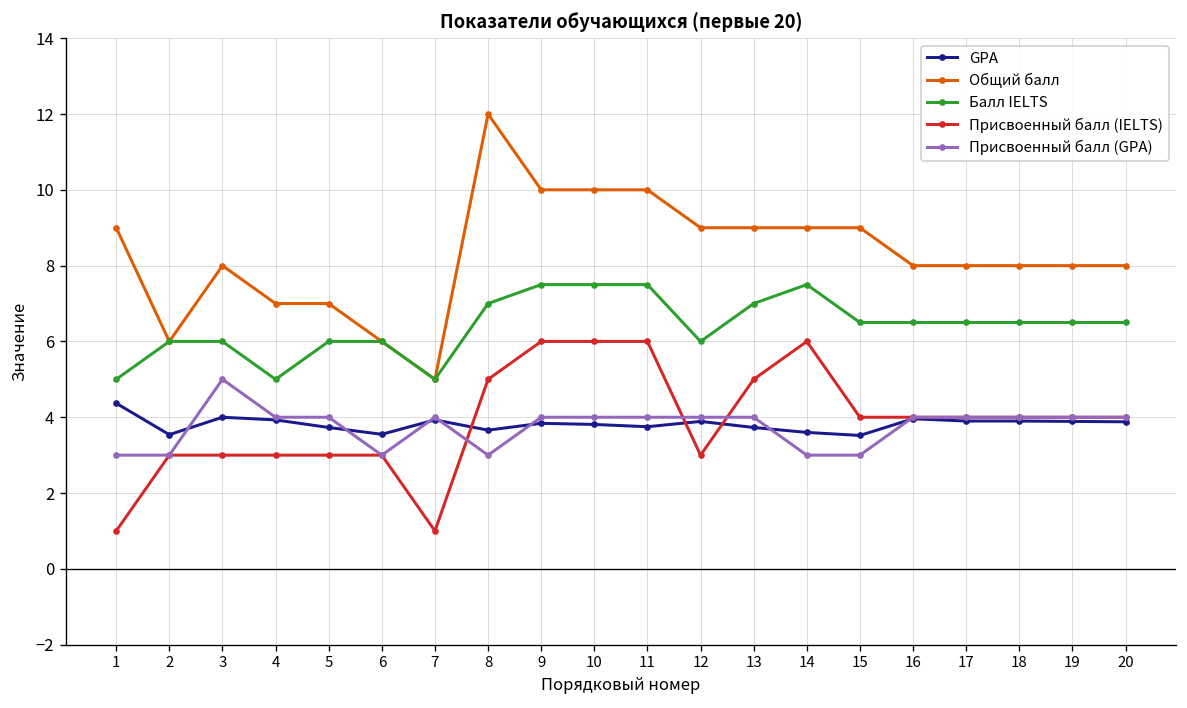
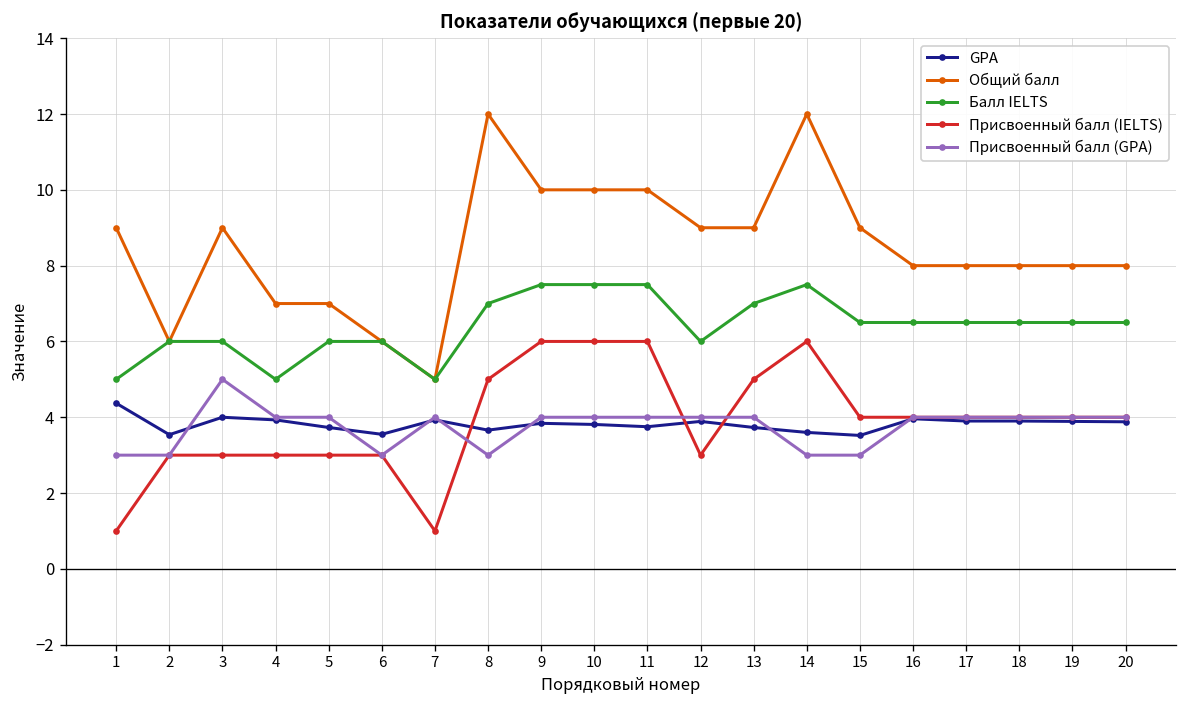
Общий балл, 3: 8 -> 9
Общий балл, 14: 9 -> 12
